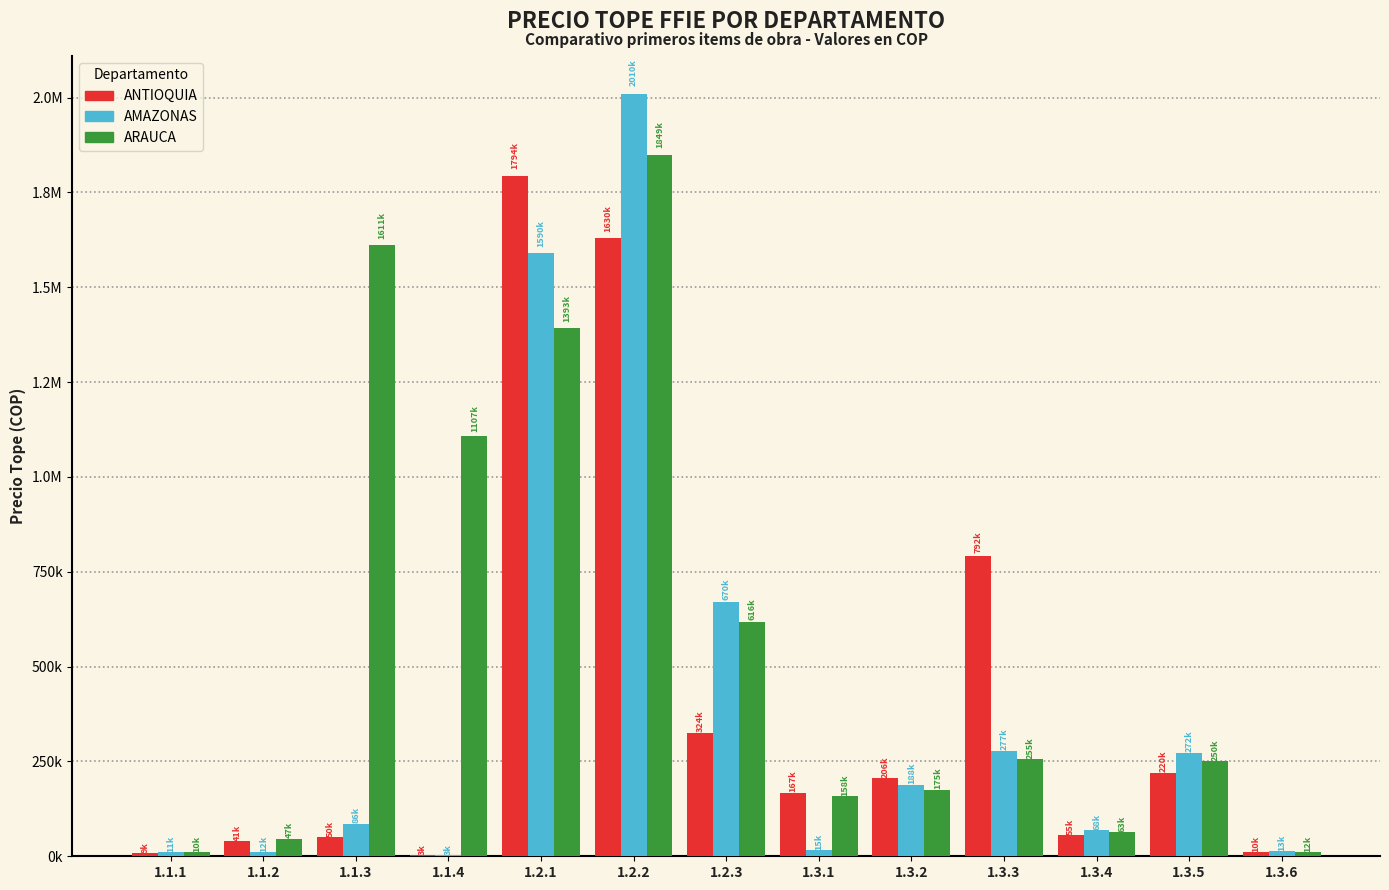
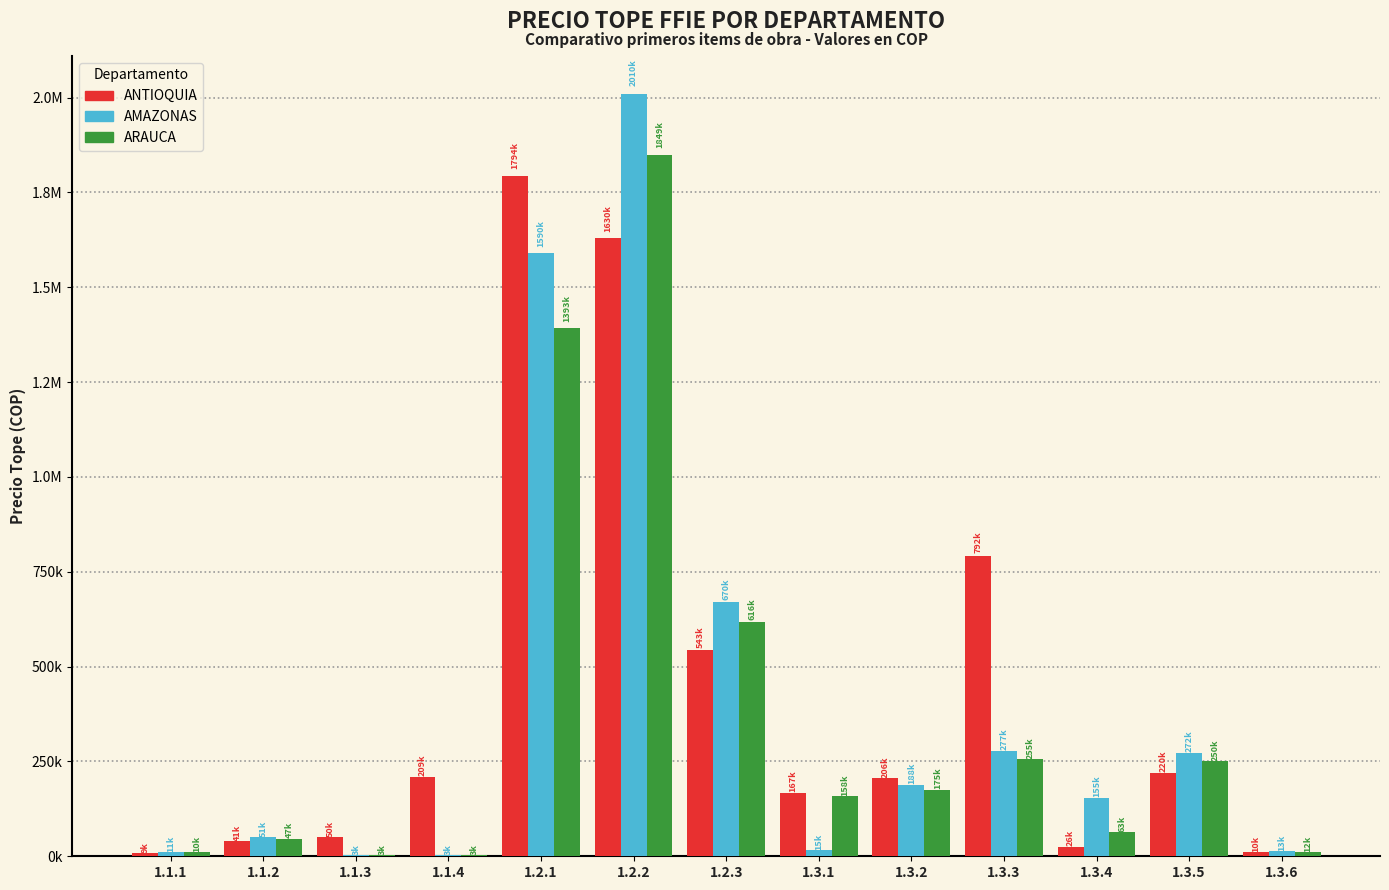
AMAZONAS, 1.1.2: 12k -> 51k
AMAZONAS, 1.1.3: 86k -> 3k
ARAUCA, 1.1.3: 1611k -> 3k
ANTIOQUIA, 1.1.4: 3k -> 209k
ARAUCA, 1.1.4: 1107k -> 3k
ANTIOQUIA, 1.2.3: 324k -> 543k
ANTIOQUIA, 1.3.4: 55k -> 26k
AMAZONAS, 1.3.4: 68k -> 155k
